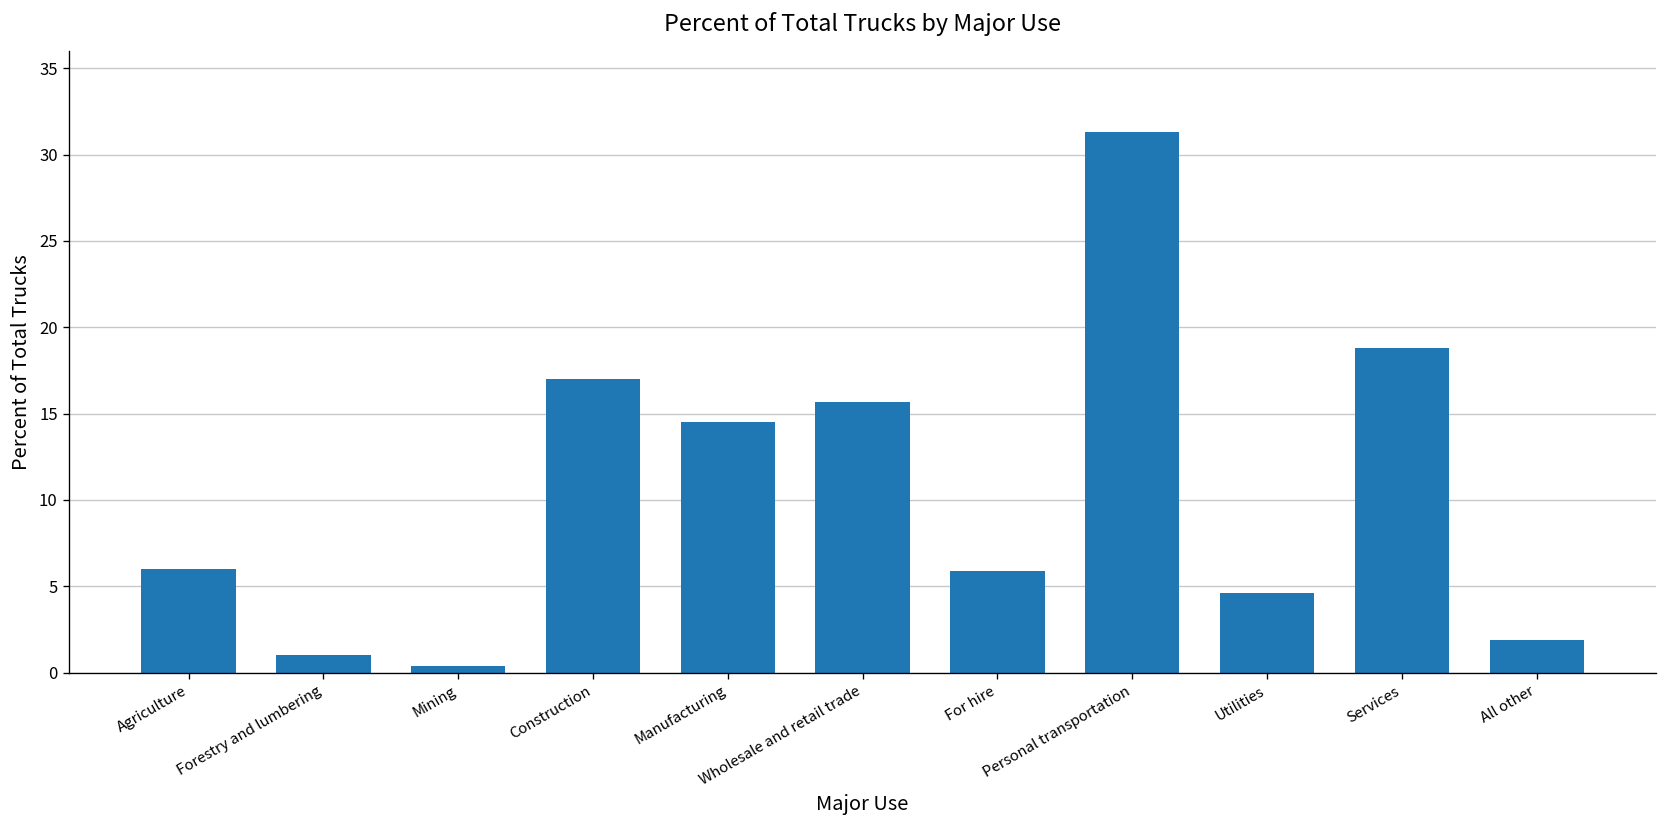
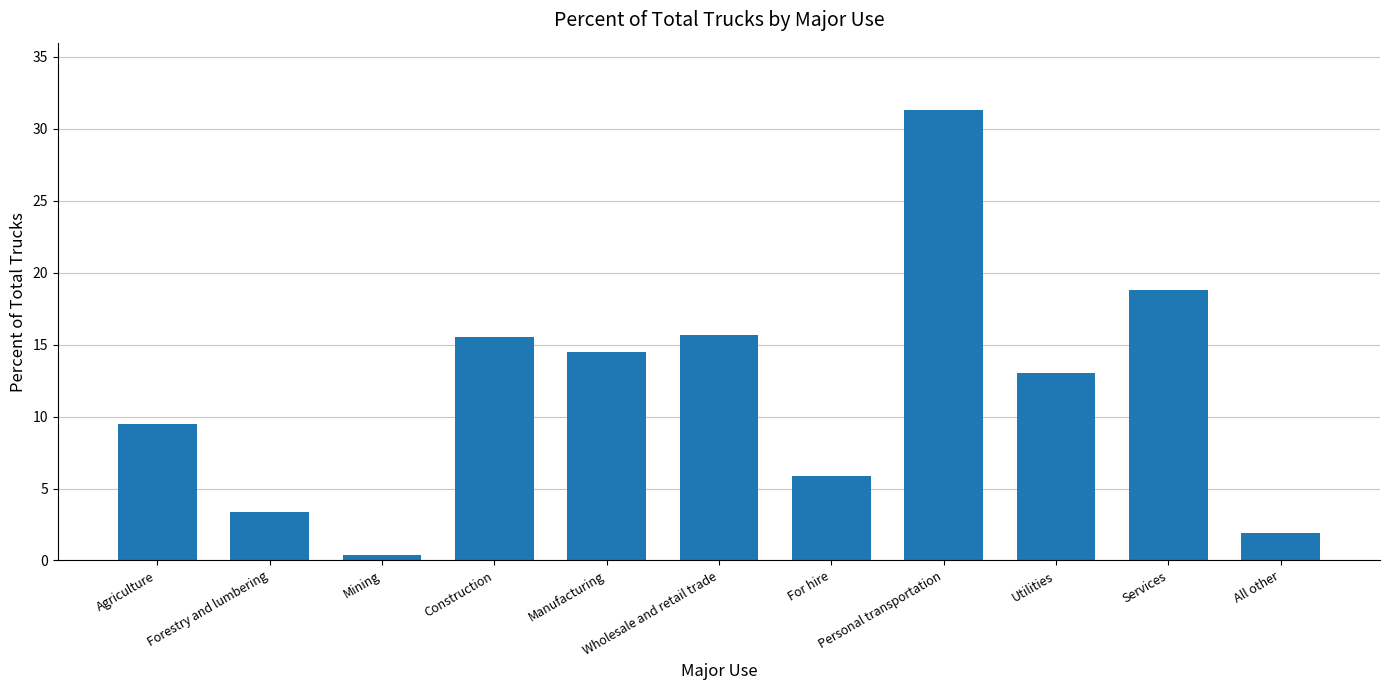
Agriculture: 6.0 -> 9.5
Forestry and lumbering: 1.0 -> 3.4
Construction: 17.0 -> 15.5
Utilities: 4.6 -> 13.0
